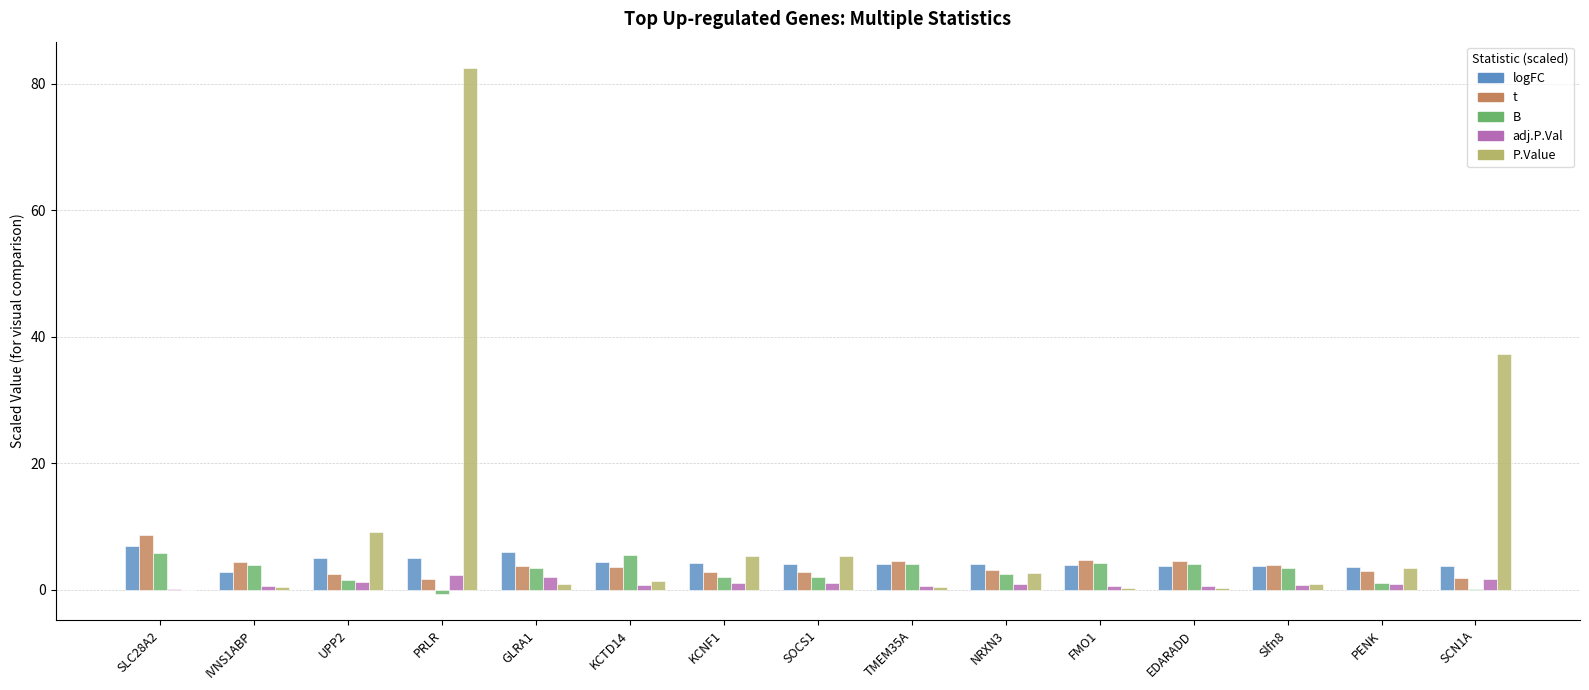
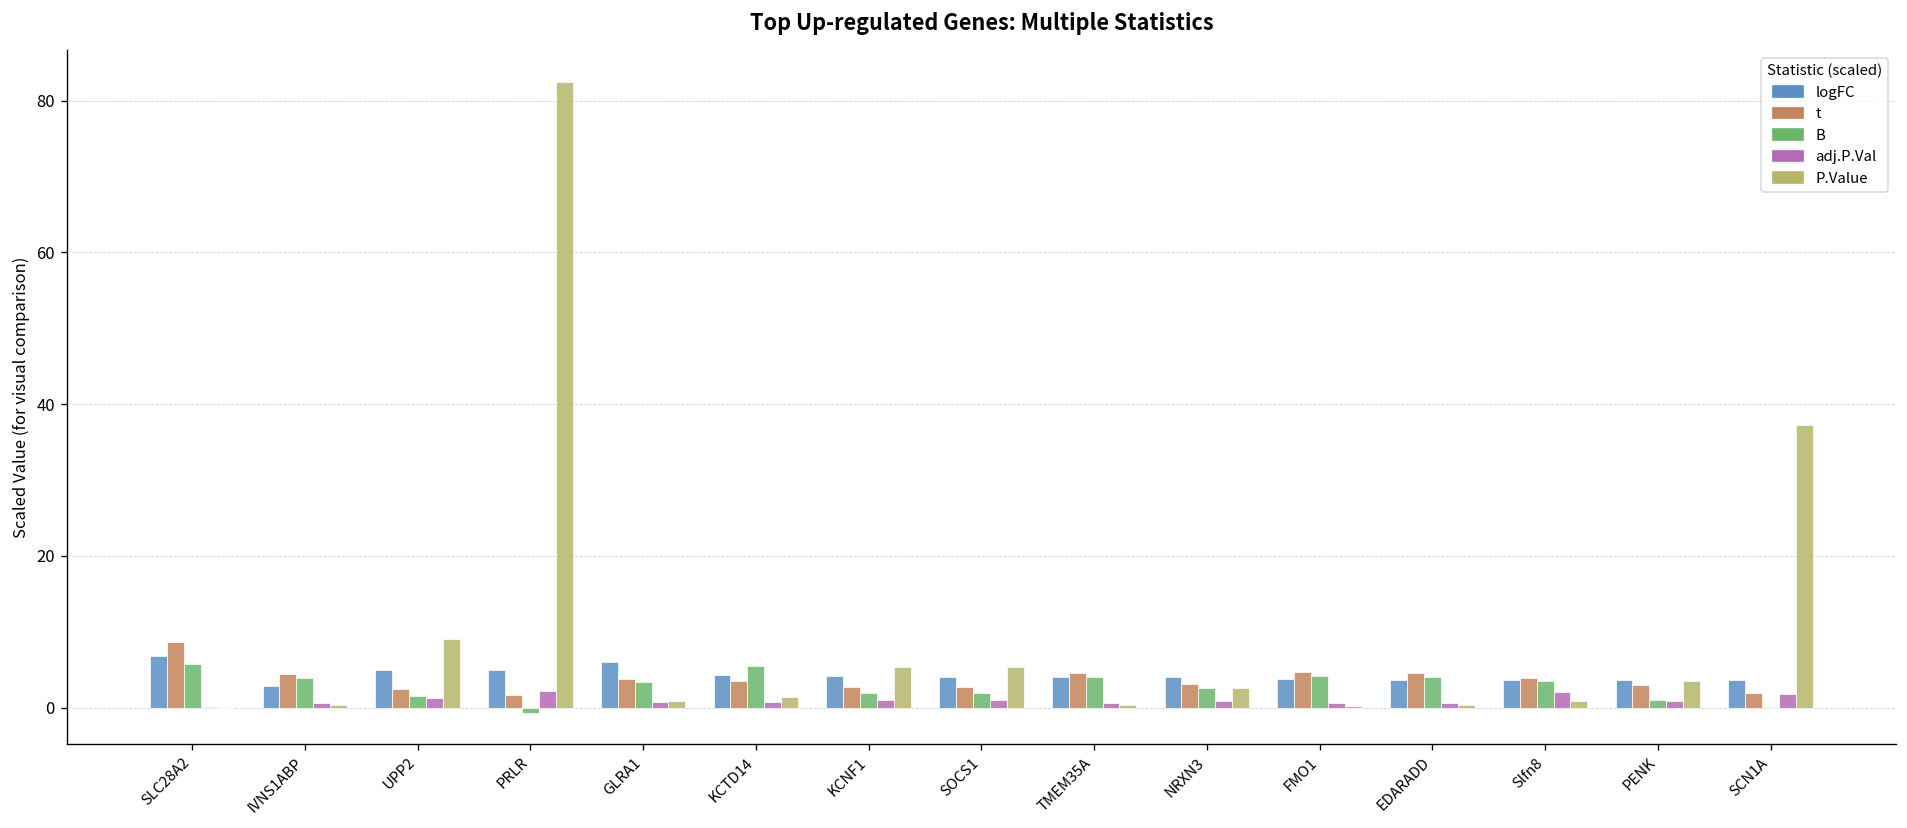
adj.P.Val, GLRA1: 2 -> 1
adj.P.Val, Slfn8: 1 -> 2
